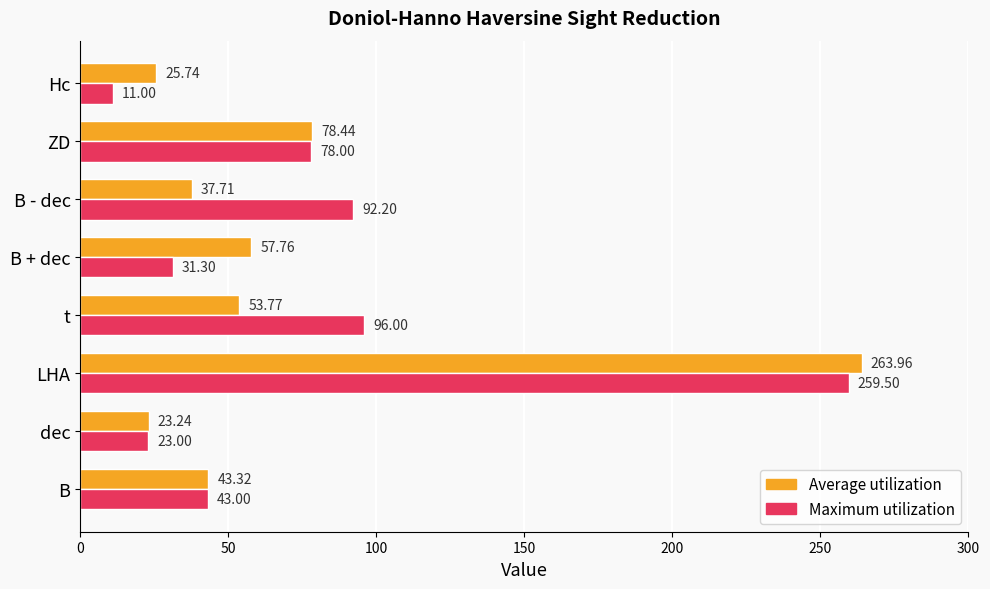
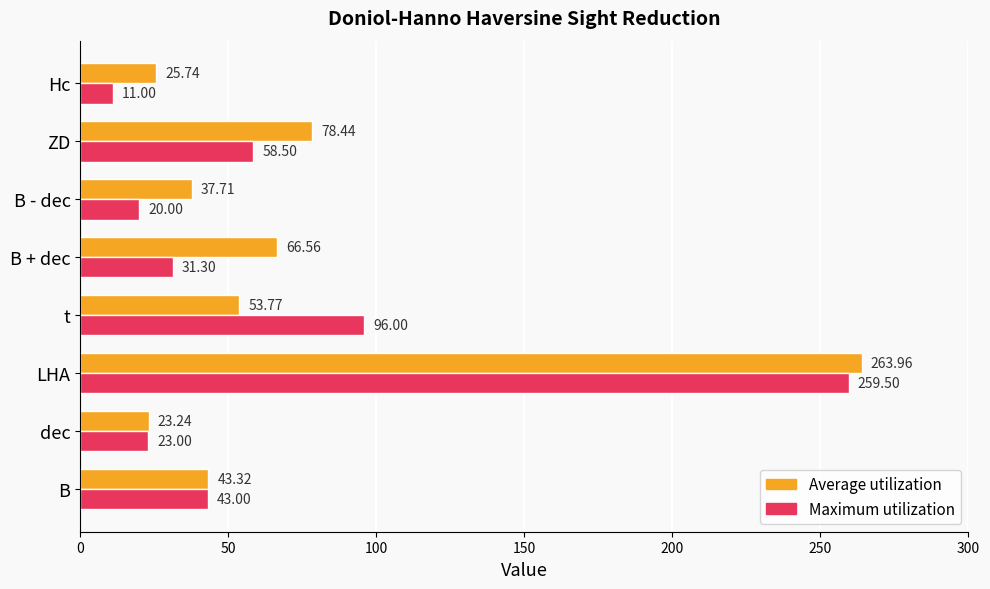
Maximum utilization, ZD: 78.00 -> 58.50
Maximum utilization, B - dec: 92.20 -> 20.00
Average utilization, B + dec: 57.76 -> 66.56
